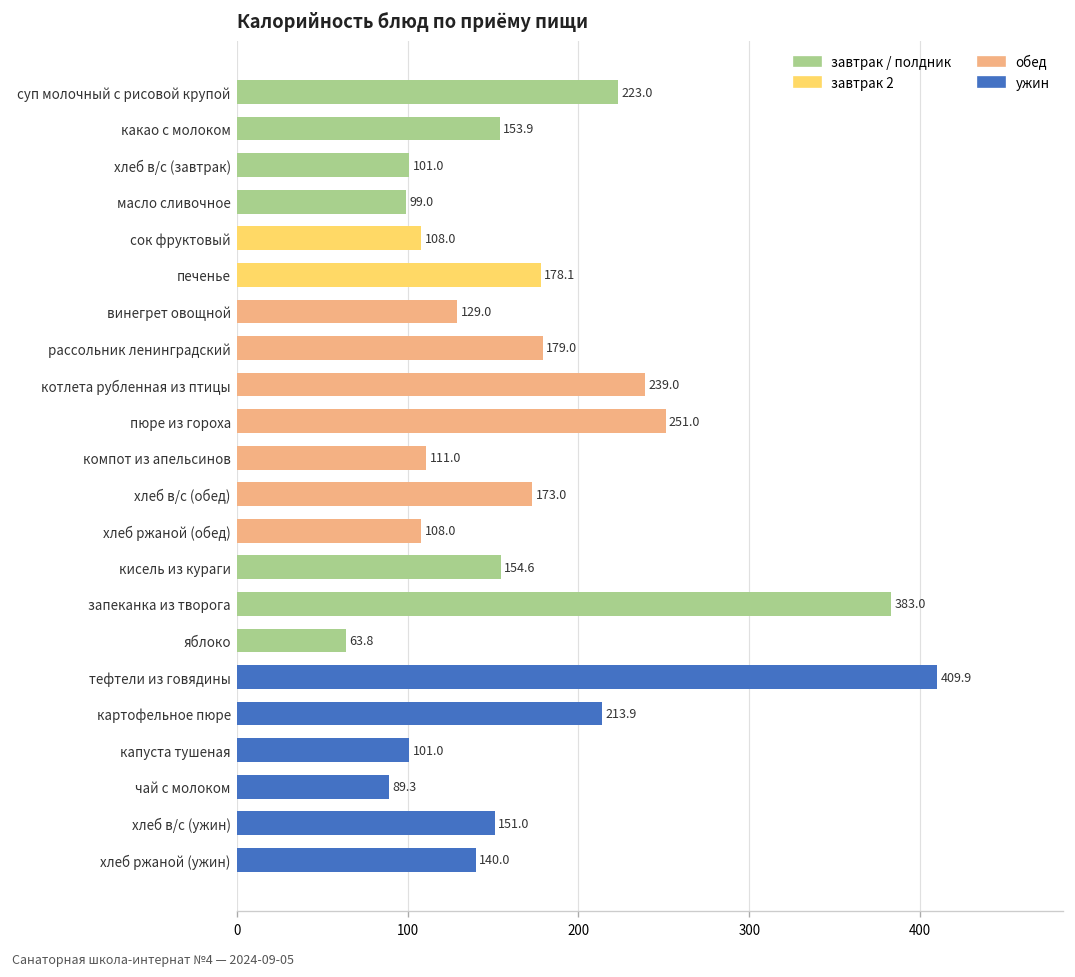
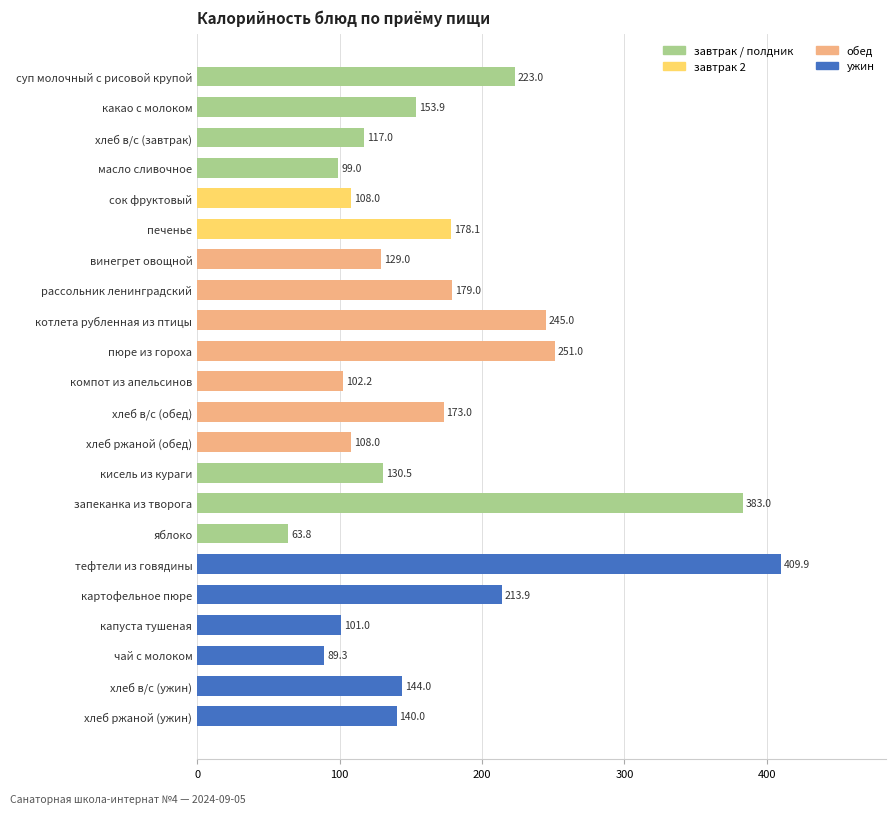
хлеб в/с (завтрак): 101.0 -> 117.0
котлета рубленная из птицы: 239.0 -> 245.0
компот из апельсинов: 111.0 -> 102.2
кисель из кураги: 154.6 -> 130.5
хлеб в/с (ужин): 151.0 -> 144.0
